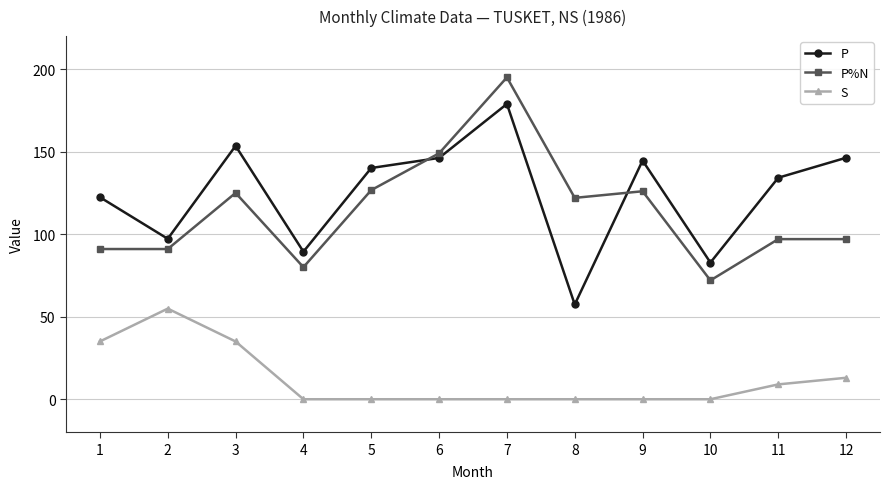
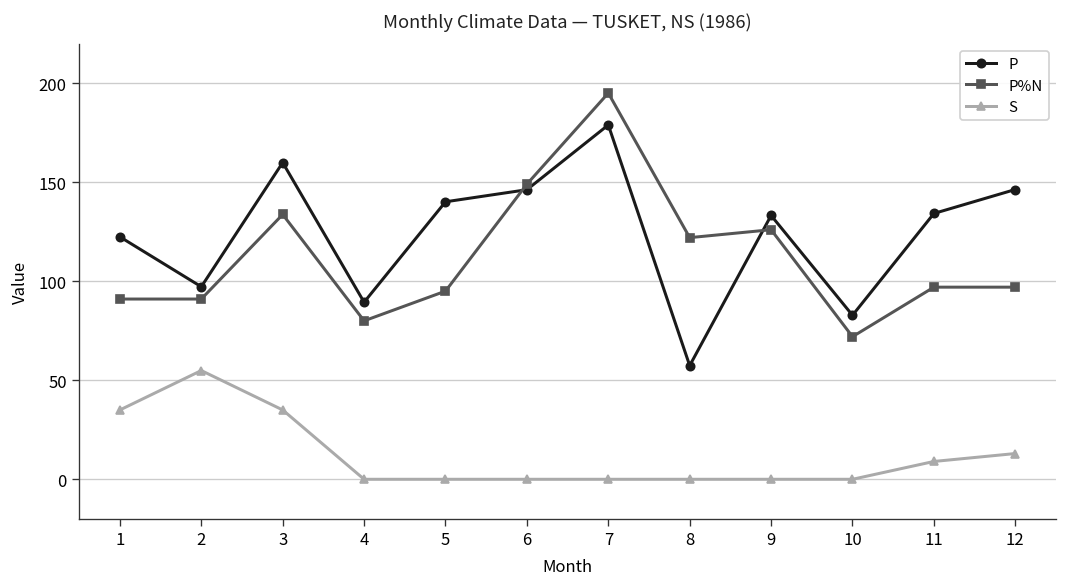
P, 3: 154 -> 160
P%N, 3: 125 -> 134
P%N, 5: 127 -> 95
P, 9: 145 -> 133
